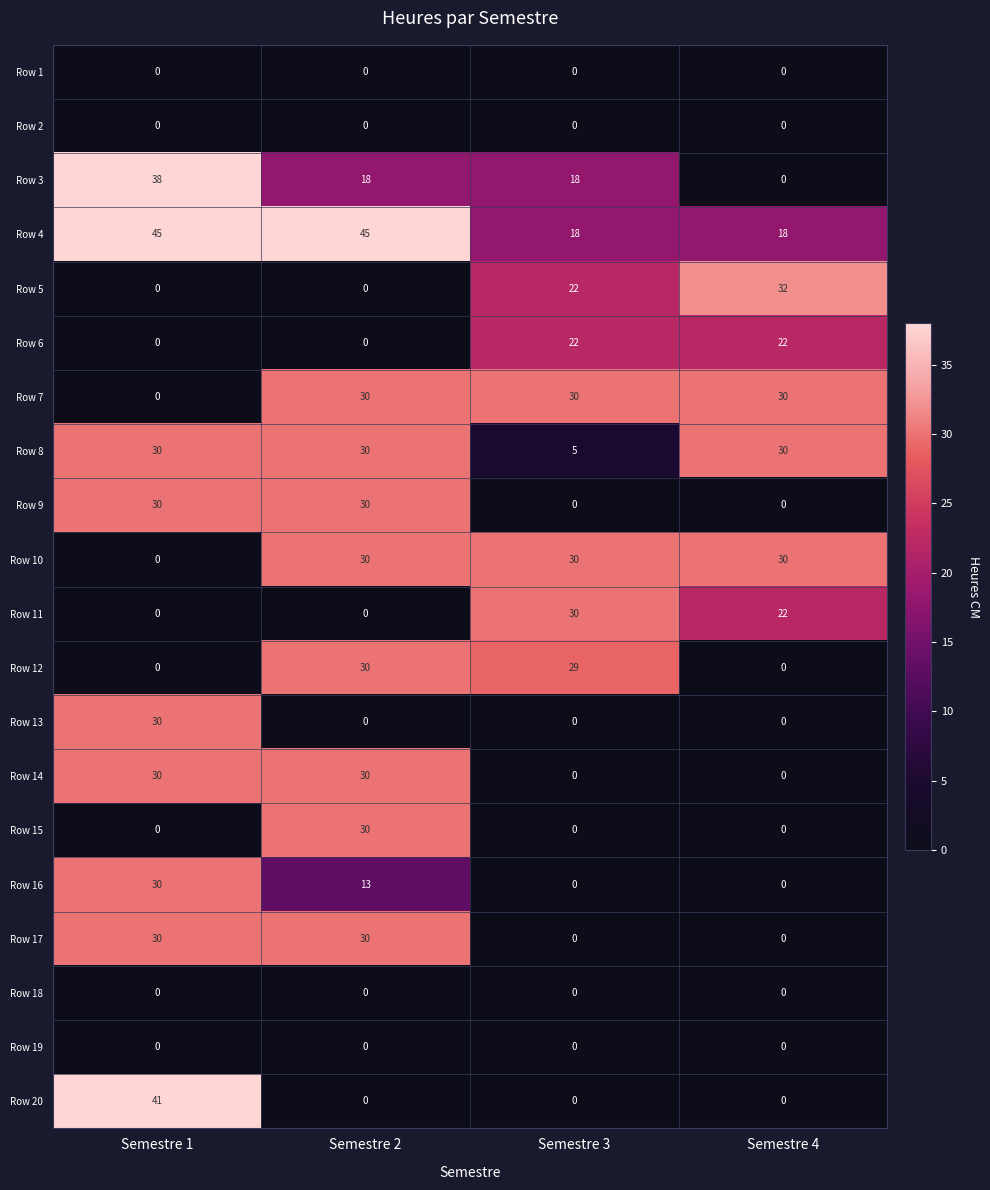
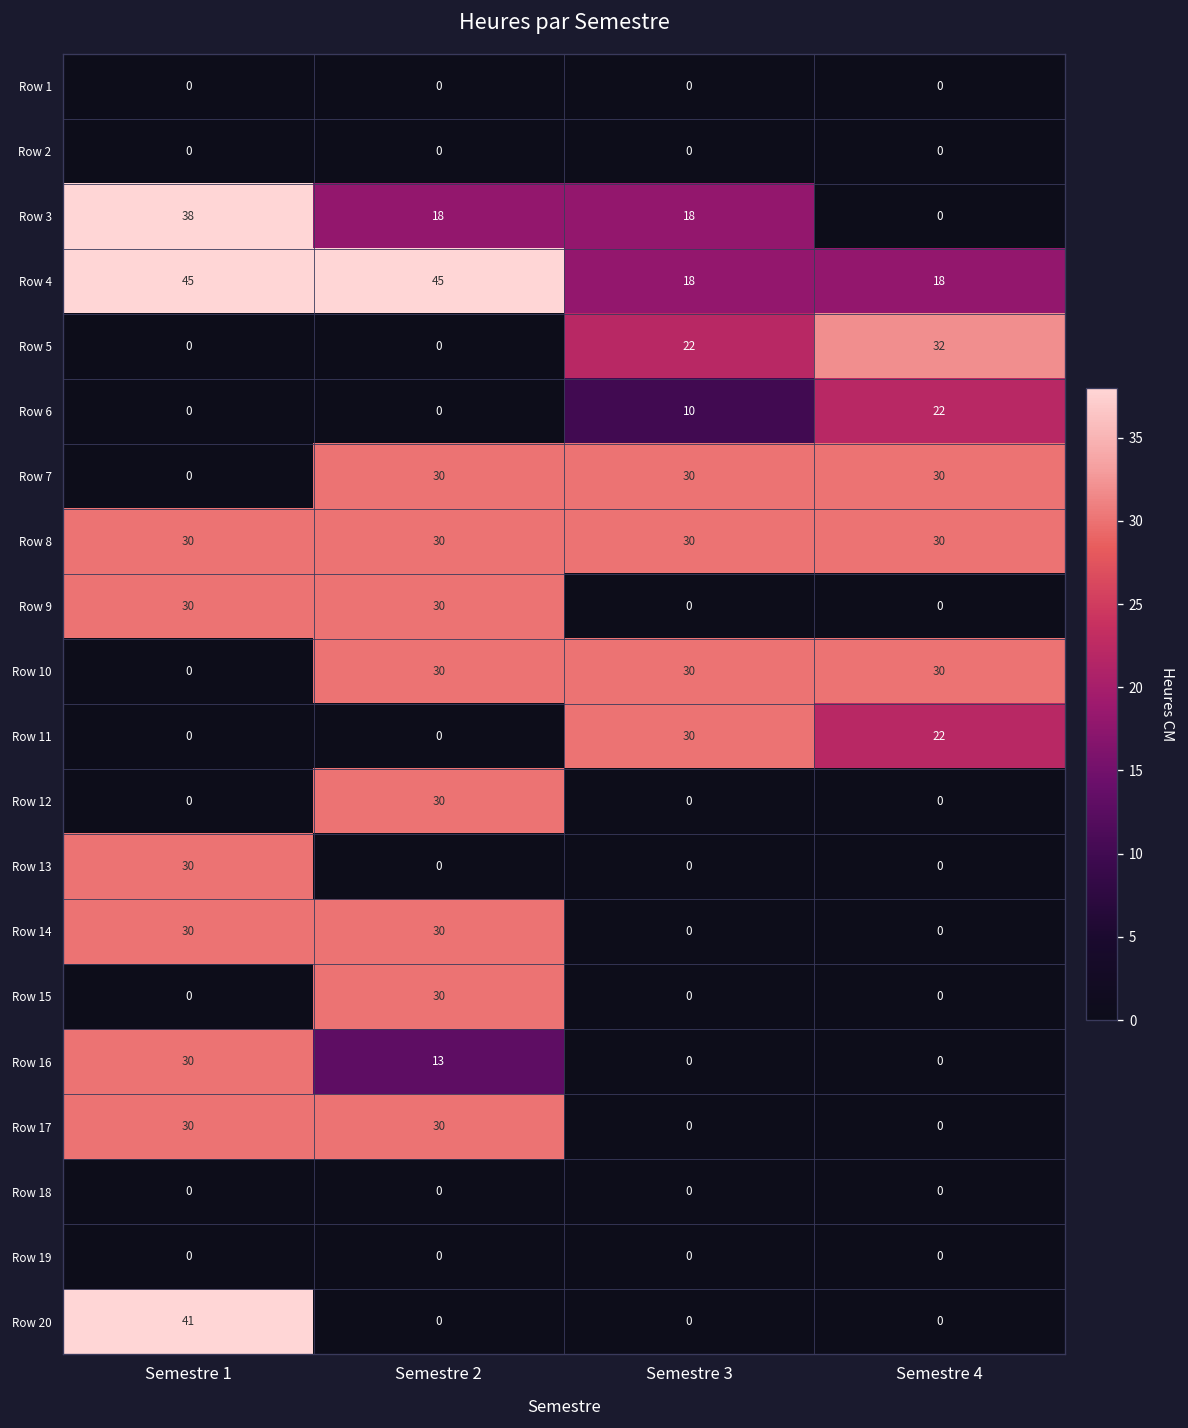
Row 6, Semestre 3: 22 -> 10
Row 8, Semestre 3: 5 -> 30
Row 12, Semestre 3: 29 -> 0
